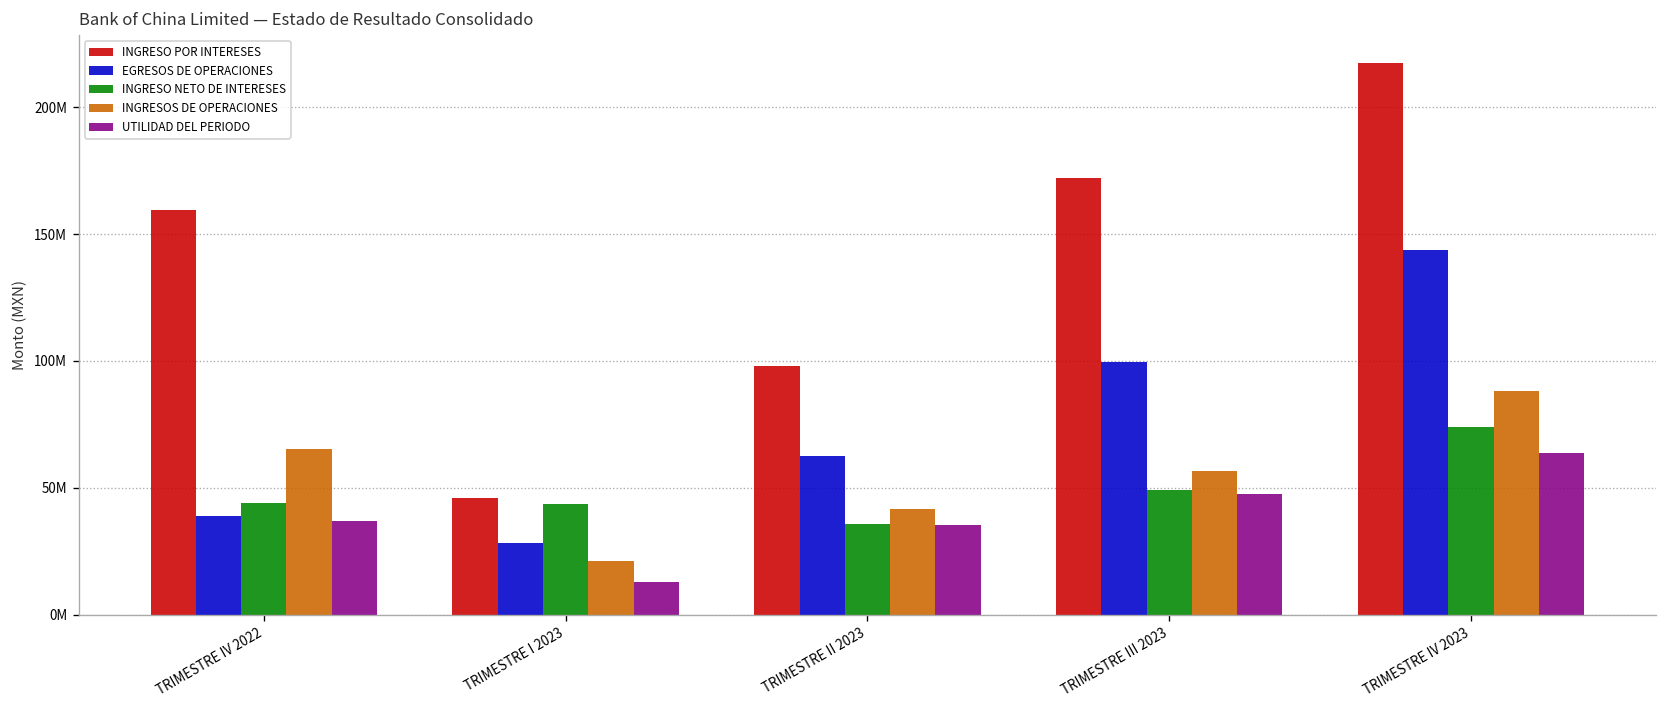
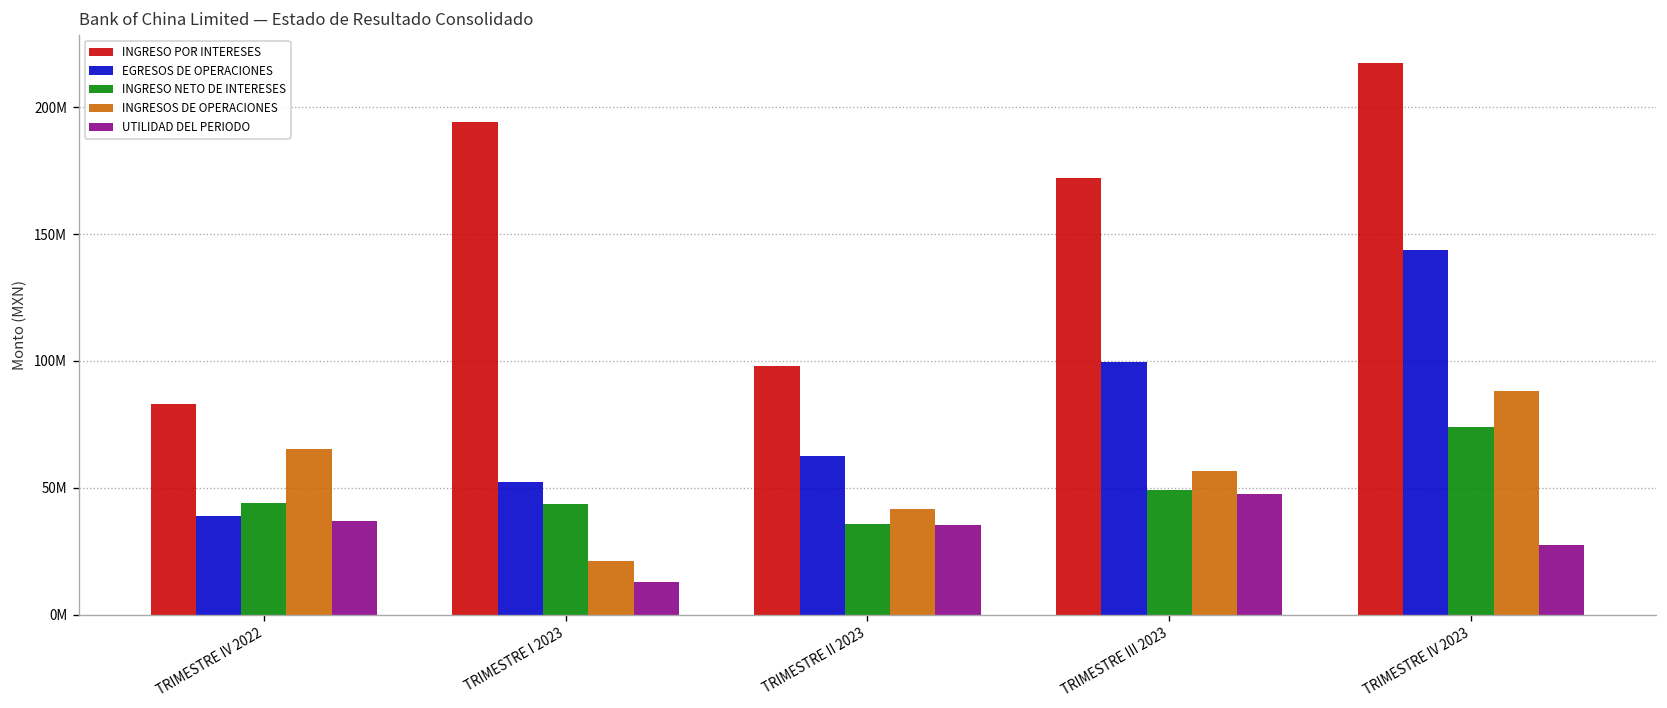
INGRESO POR INTERESES, TRIMESTRE IV 2022: 159000000 -> 83000000
INGRESO POR INTERESES, TRIMESTRE I 2023: 46000000 -> 194000000
EGRESOS DE OPERACIONES, TRIMESTRE I 2023: 28000000 -> 52000000
UTILIDAD DEL PERIODO, TRIMESTRE IV 2023: 64000000 -> 27000000
